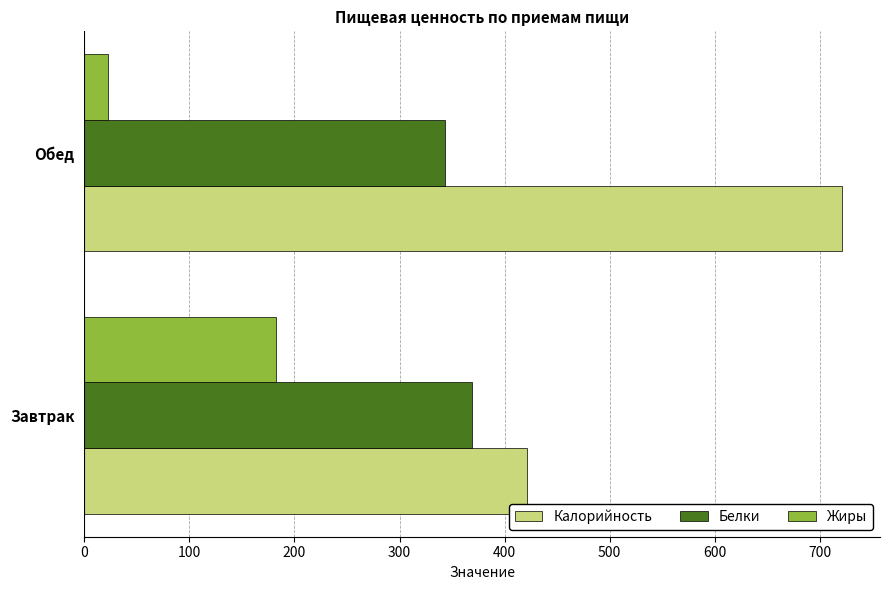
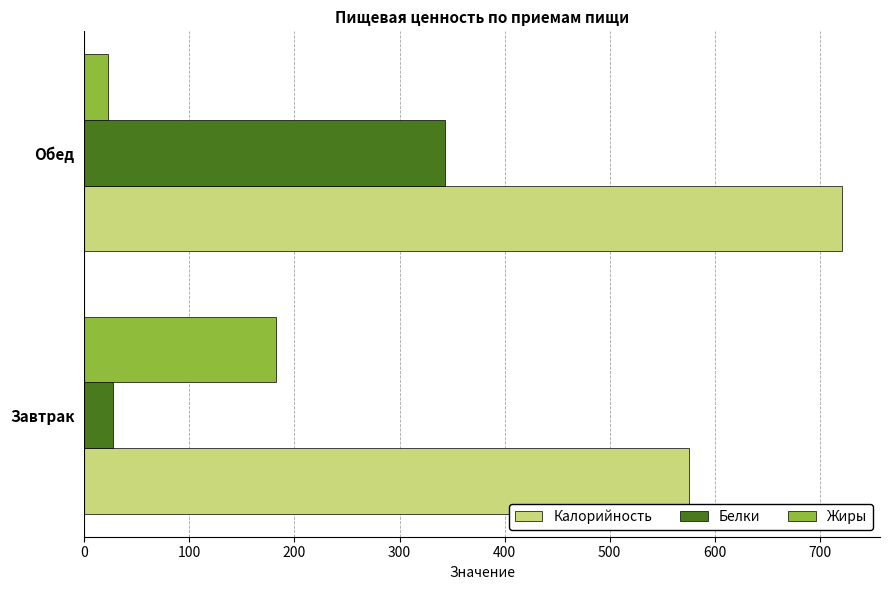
Белки, Завтрак: 369 -> 27
Калорийность, Завтрак: 422 -> 575
